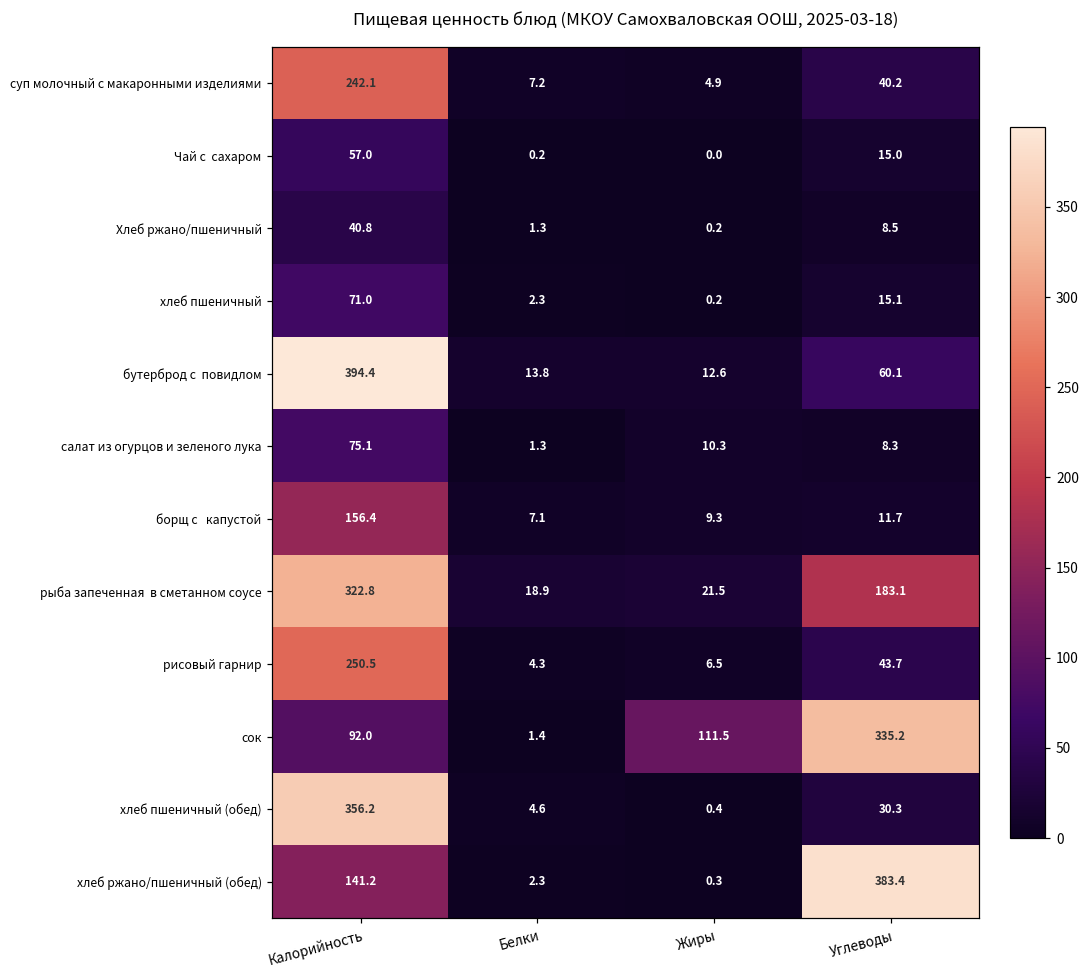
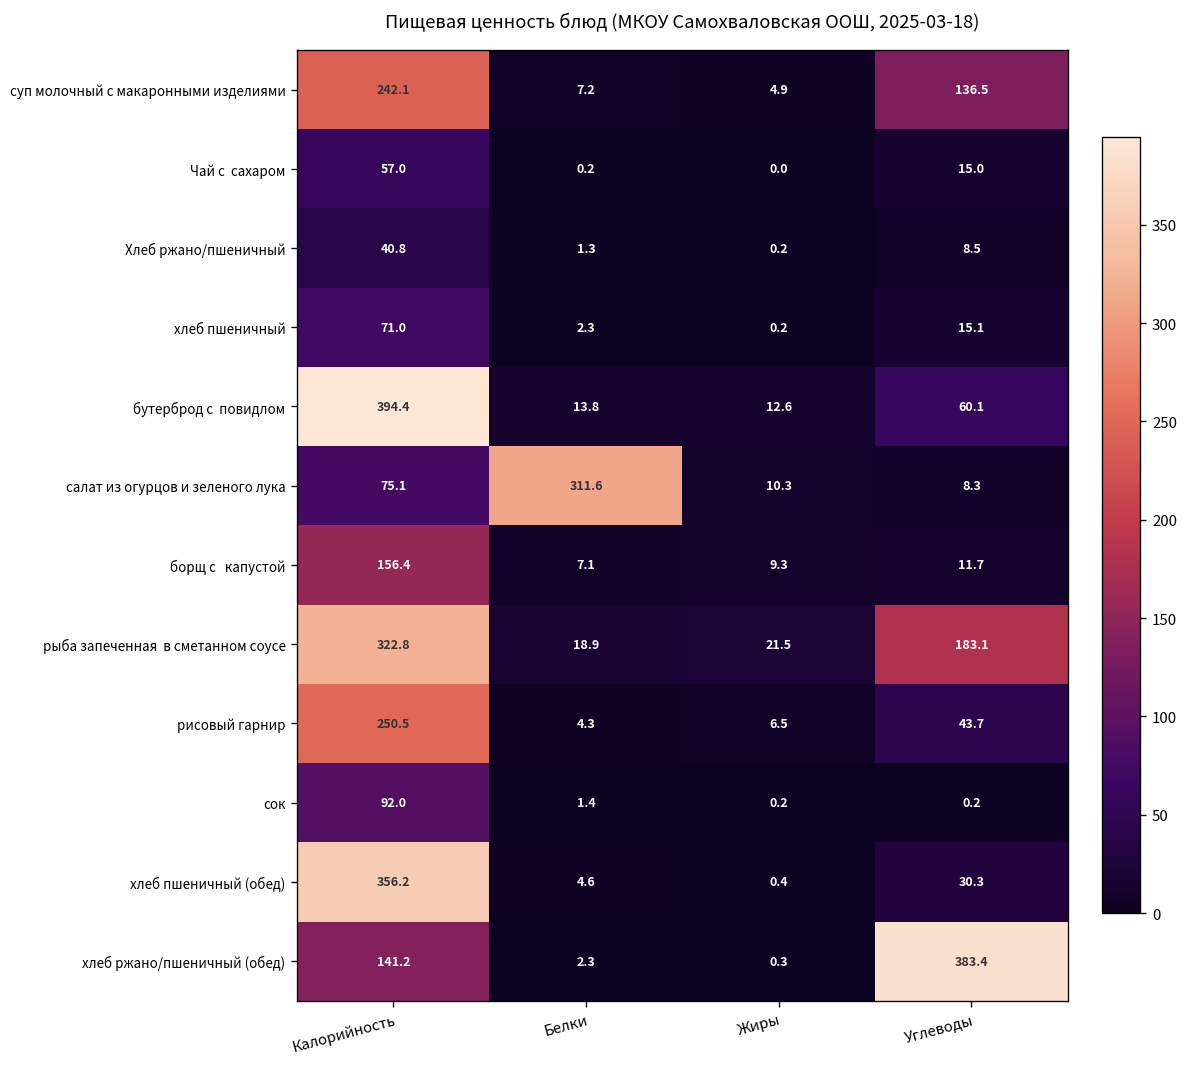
суп молочный с макаронными изделиями, Углеводы: 40.2 -> 136.5
салат из огурцов и зеленого лука, Белки: 1.3 -> 311.6
сок, Жиры: 111.5 -> 0.2
сок, Углеводы: 335.2 -> 0.2
